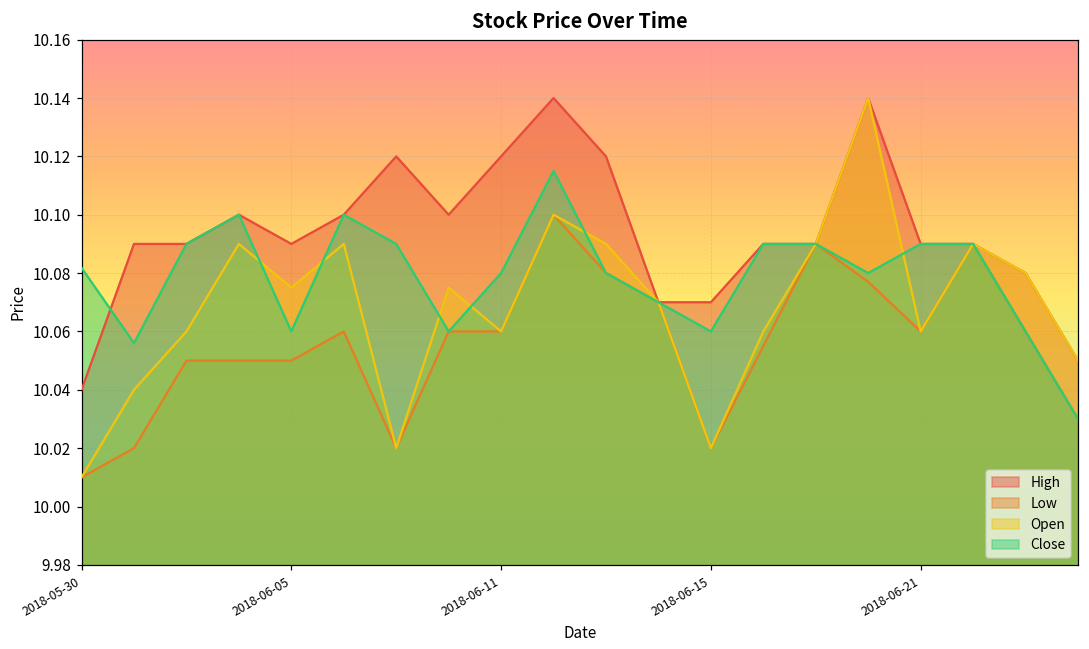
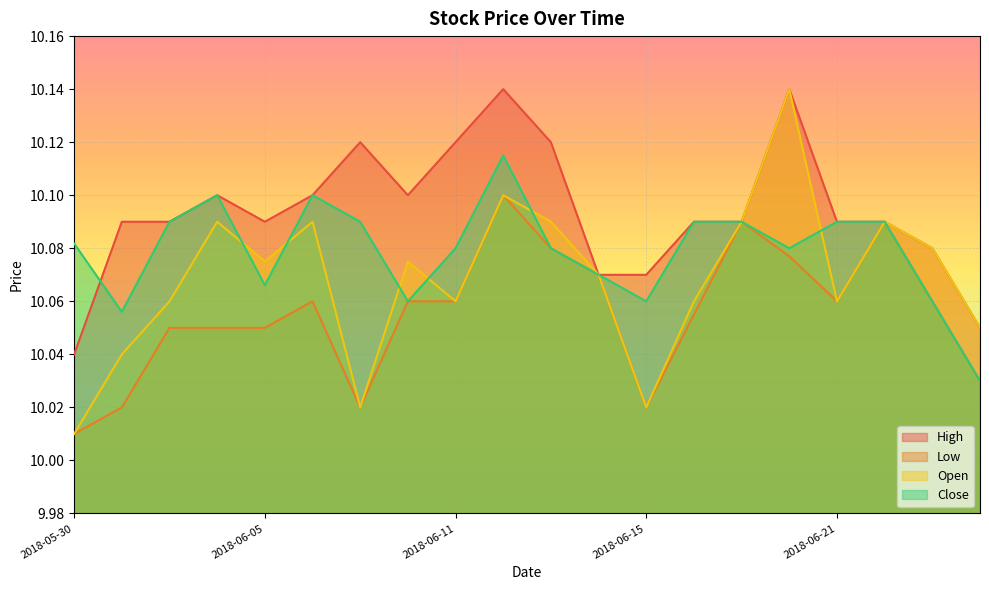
Close, 2018-06-05: 10.060 -> 10.066
